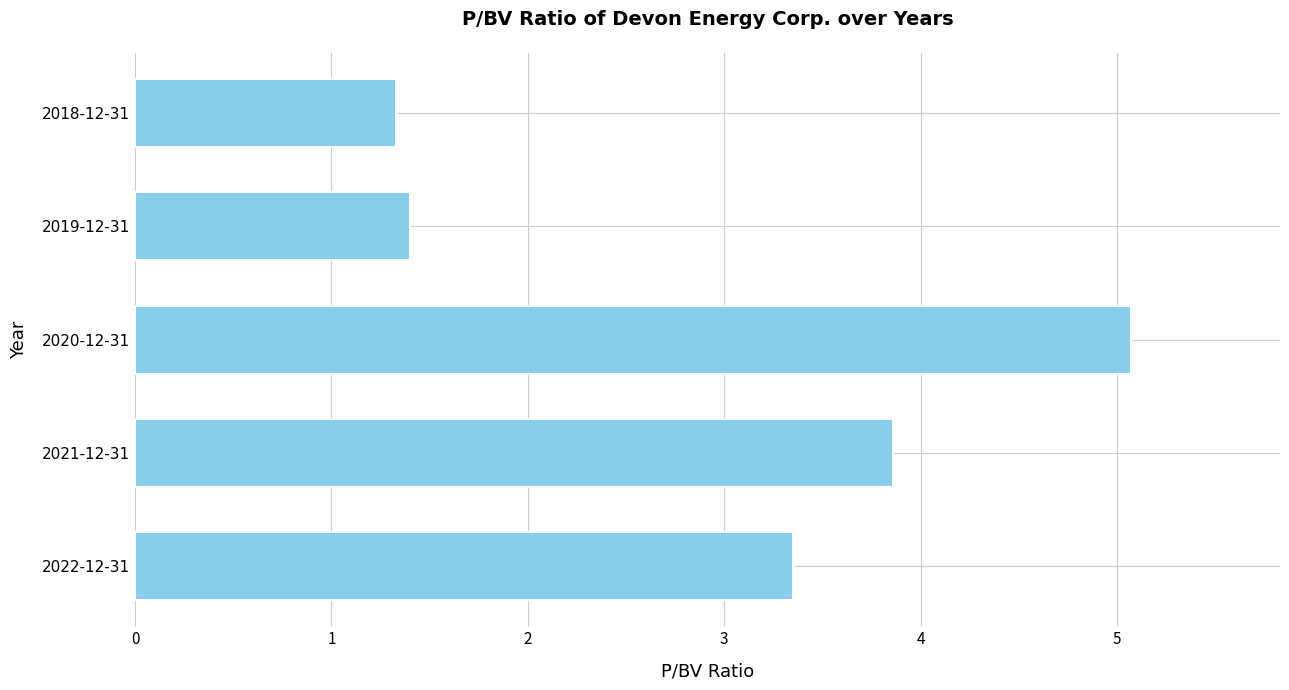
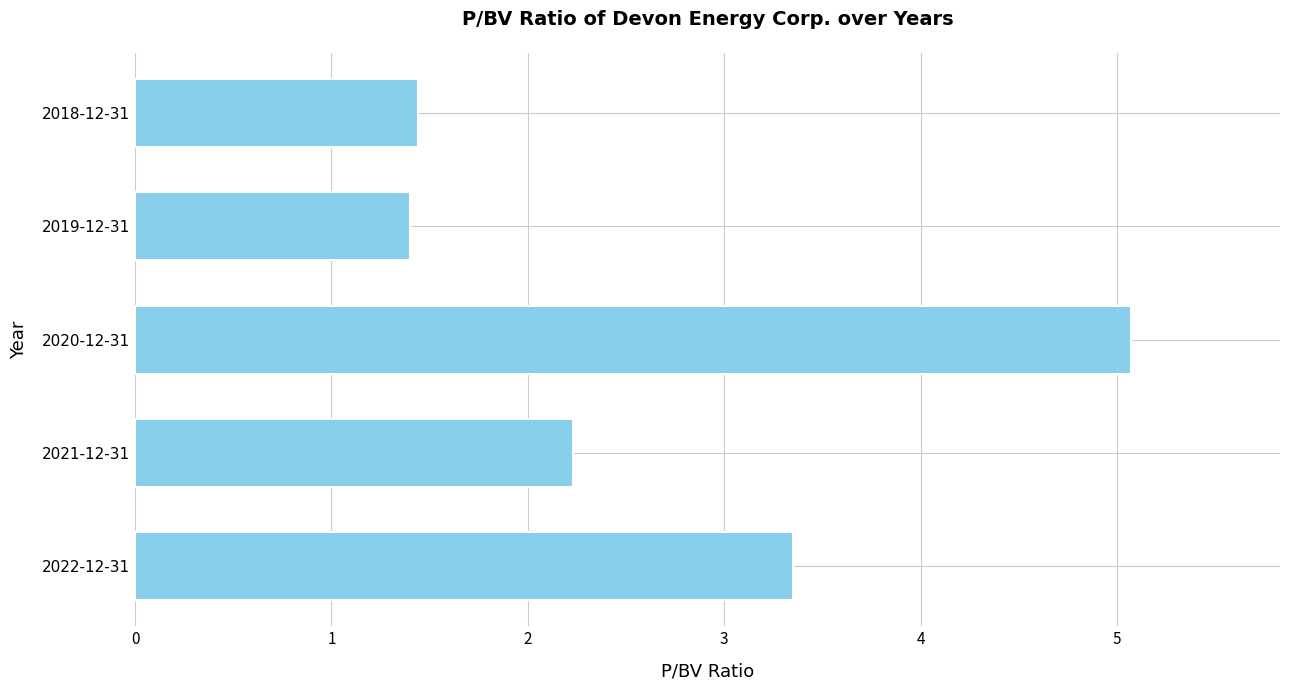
2018-12-31: 1.33 -> 1.44
2021-12-31: 3.86 -> 2.23
